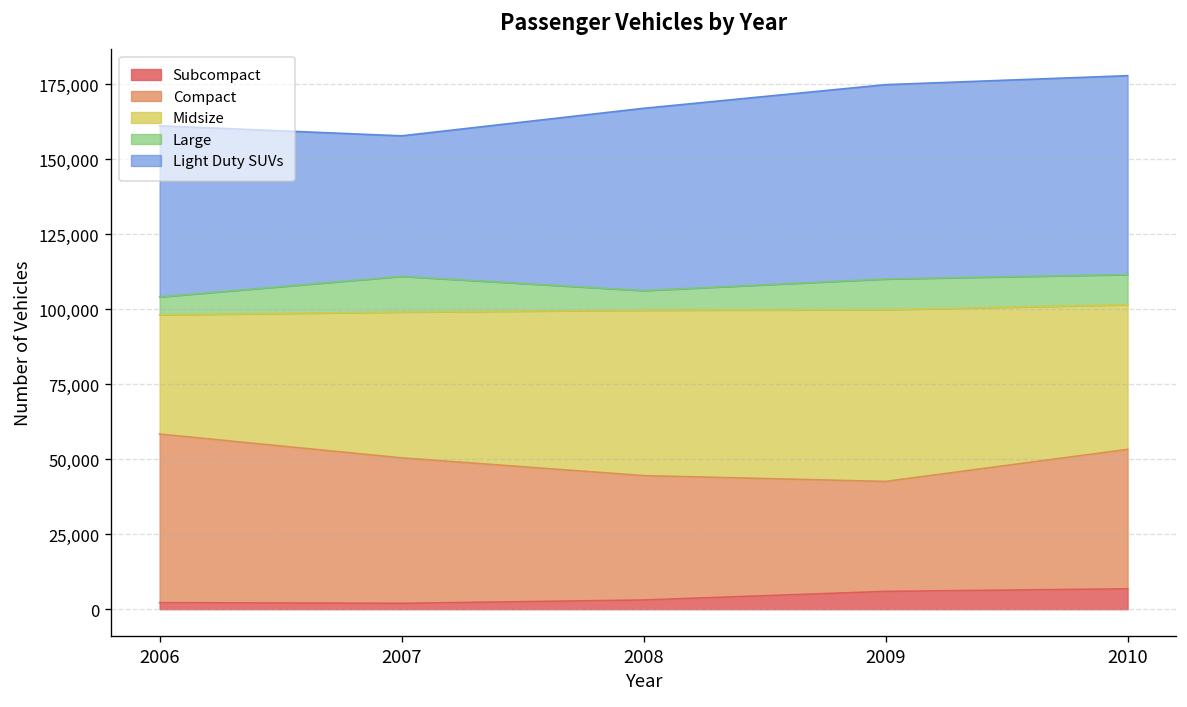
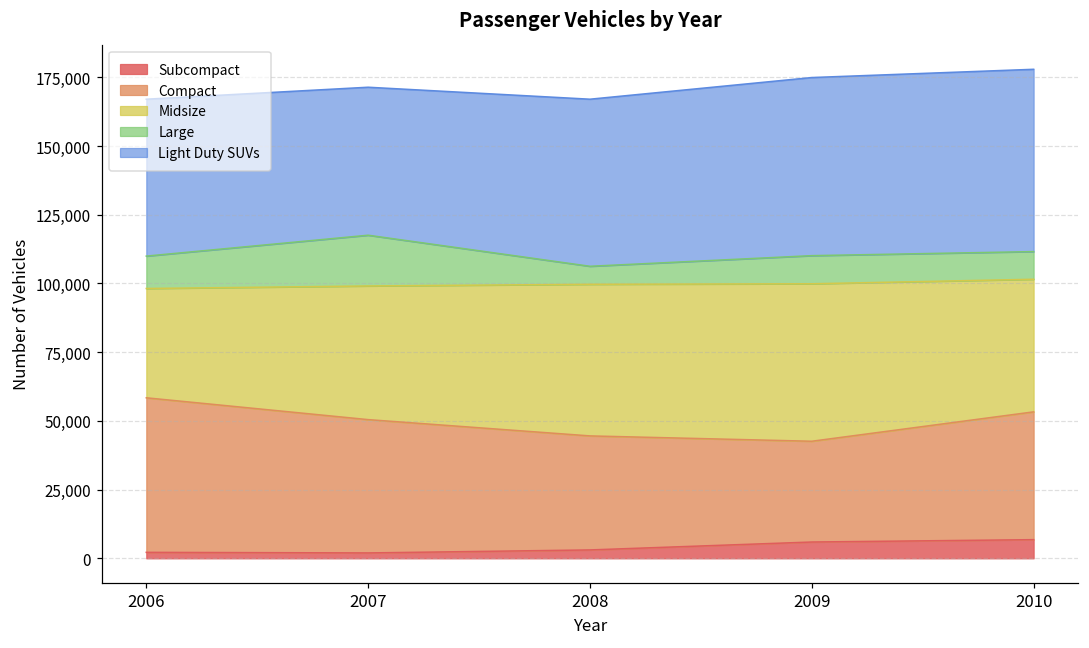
Large, 2006: 6,000 -> 12,000
Large, 2007: 12,000 -> 18,000
Light Duty SUVs, 2007: 47,000 -> 54,000
